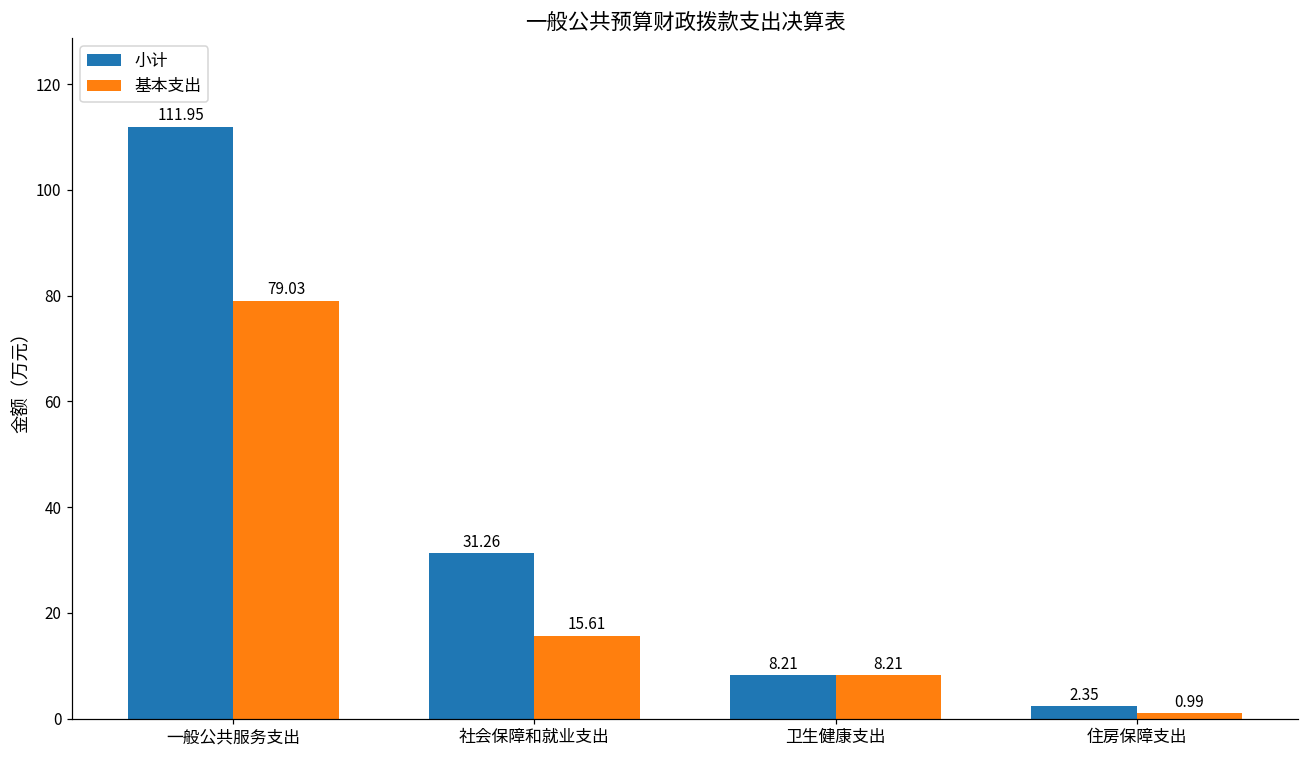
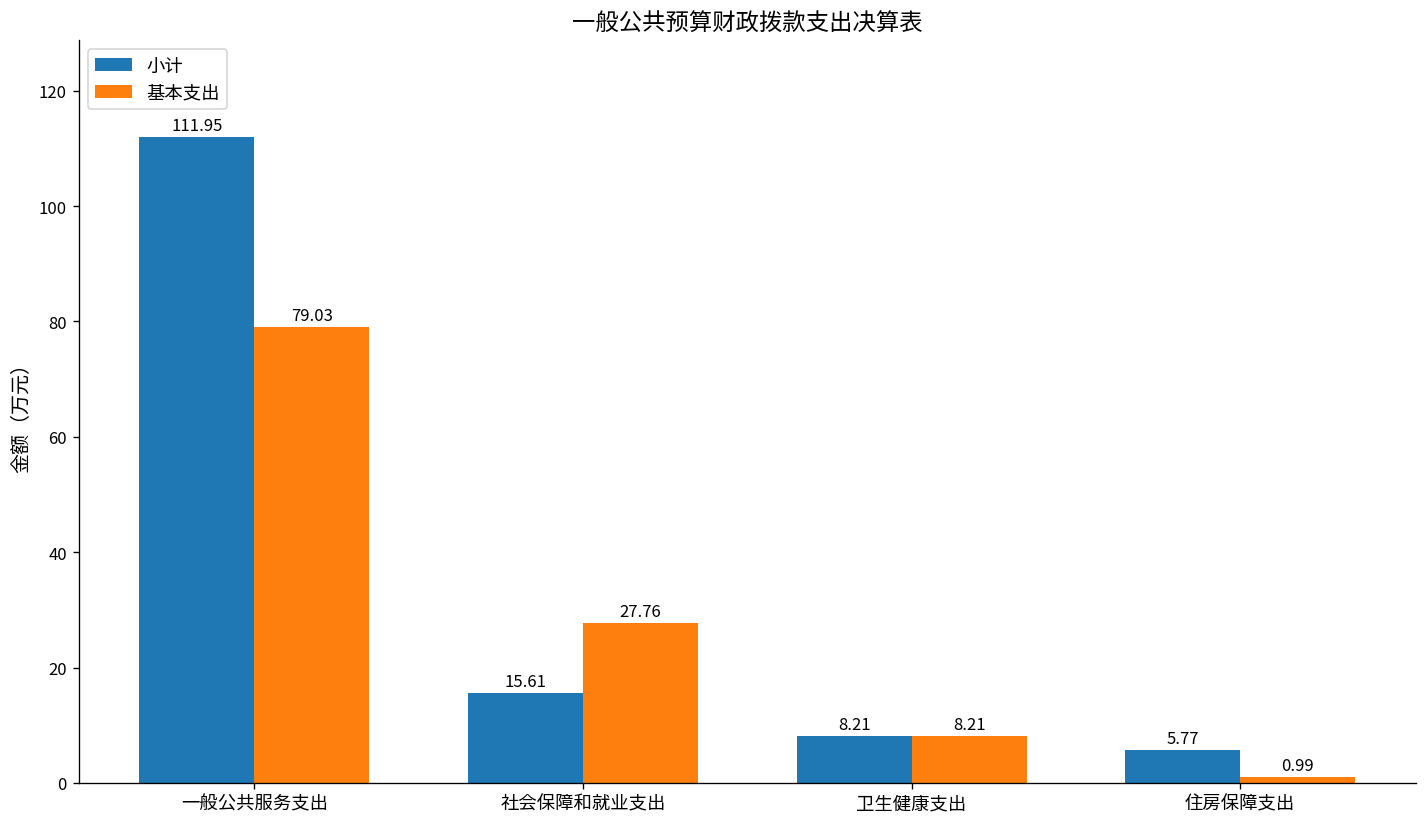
小计, 社会保障和就业支出: 31.26 -> 15.61
基本支出, 社会保障和就业支出: 15.61 -> 27.76
小计, 住房保障支出: 2.35 -> 5.77
